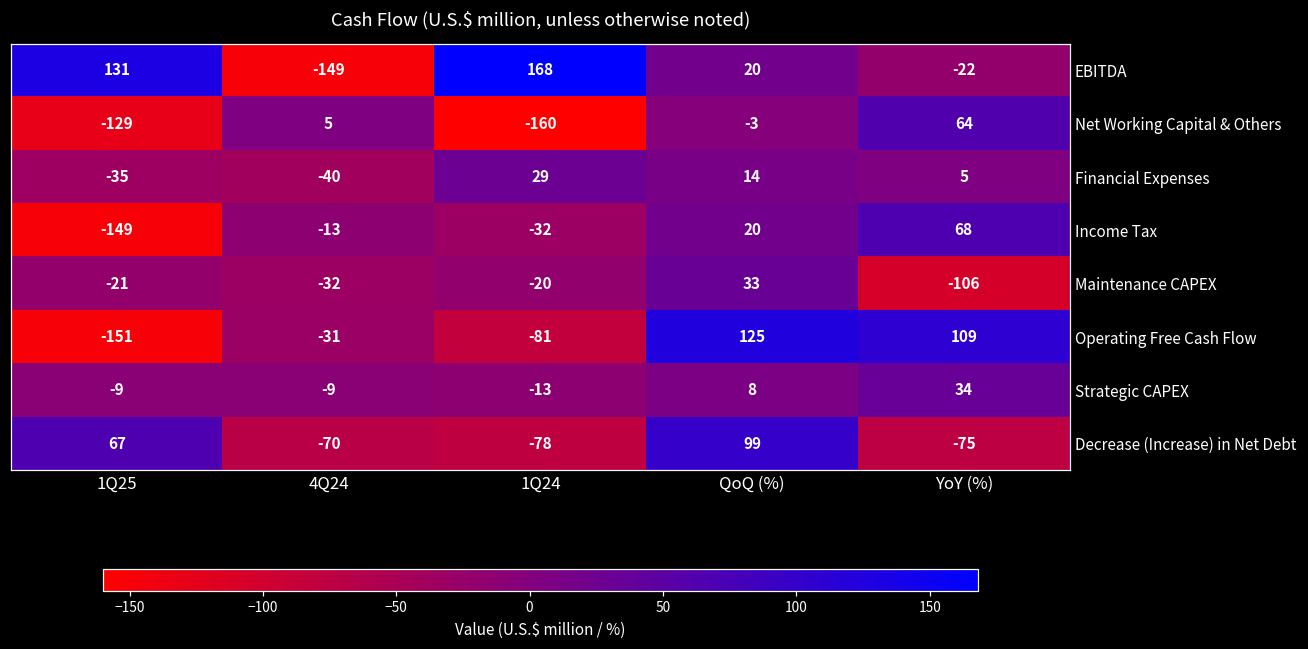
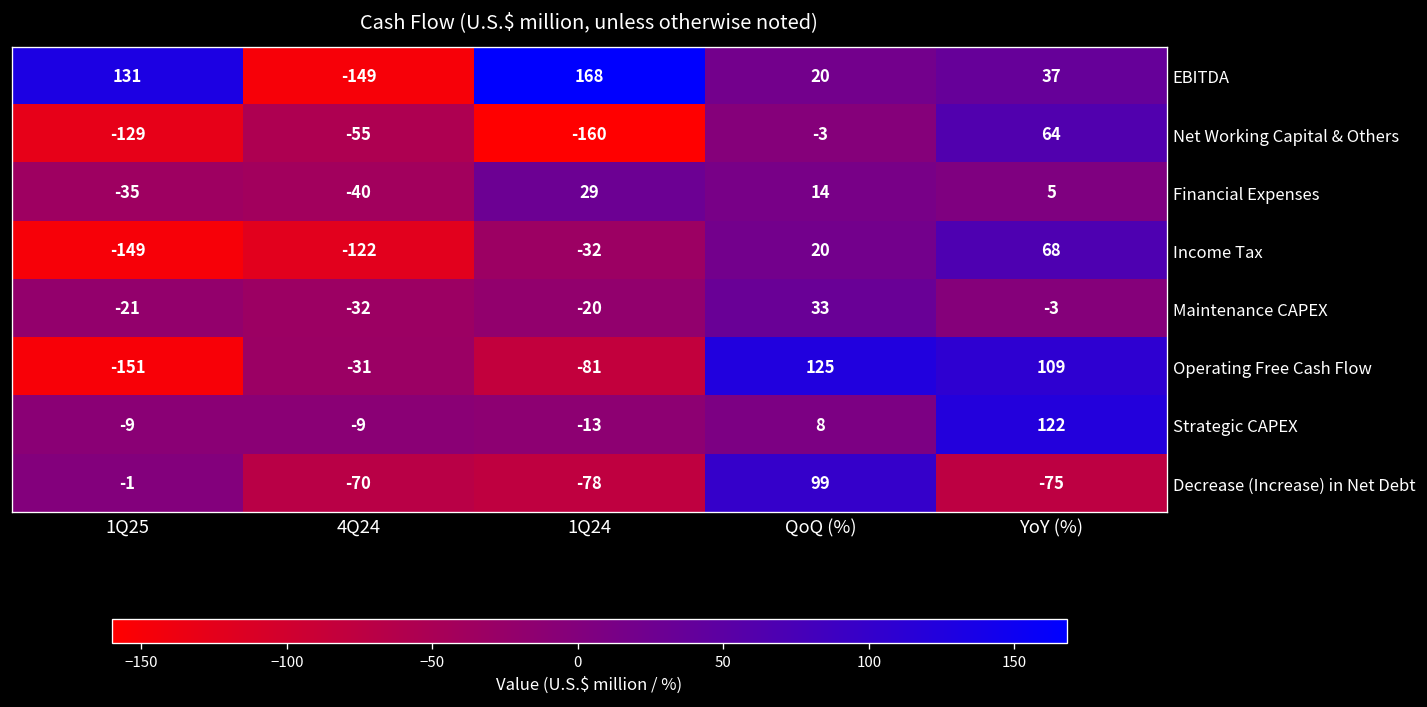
EBITDA, YoY (%): -22 -> 37
Net Working Capital & Others, 4Q24: 5 -> -55
Income Tax, 4Q24: -13 -> -122
Maintenance CAPEX, YoY (%): -106 -> -3
Strategic CAPEX, YoY (%): 34 -> 122
Decrease (Increase) in Net Debt, 1Q25: 67 -> -1
